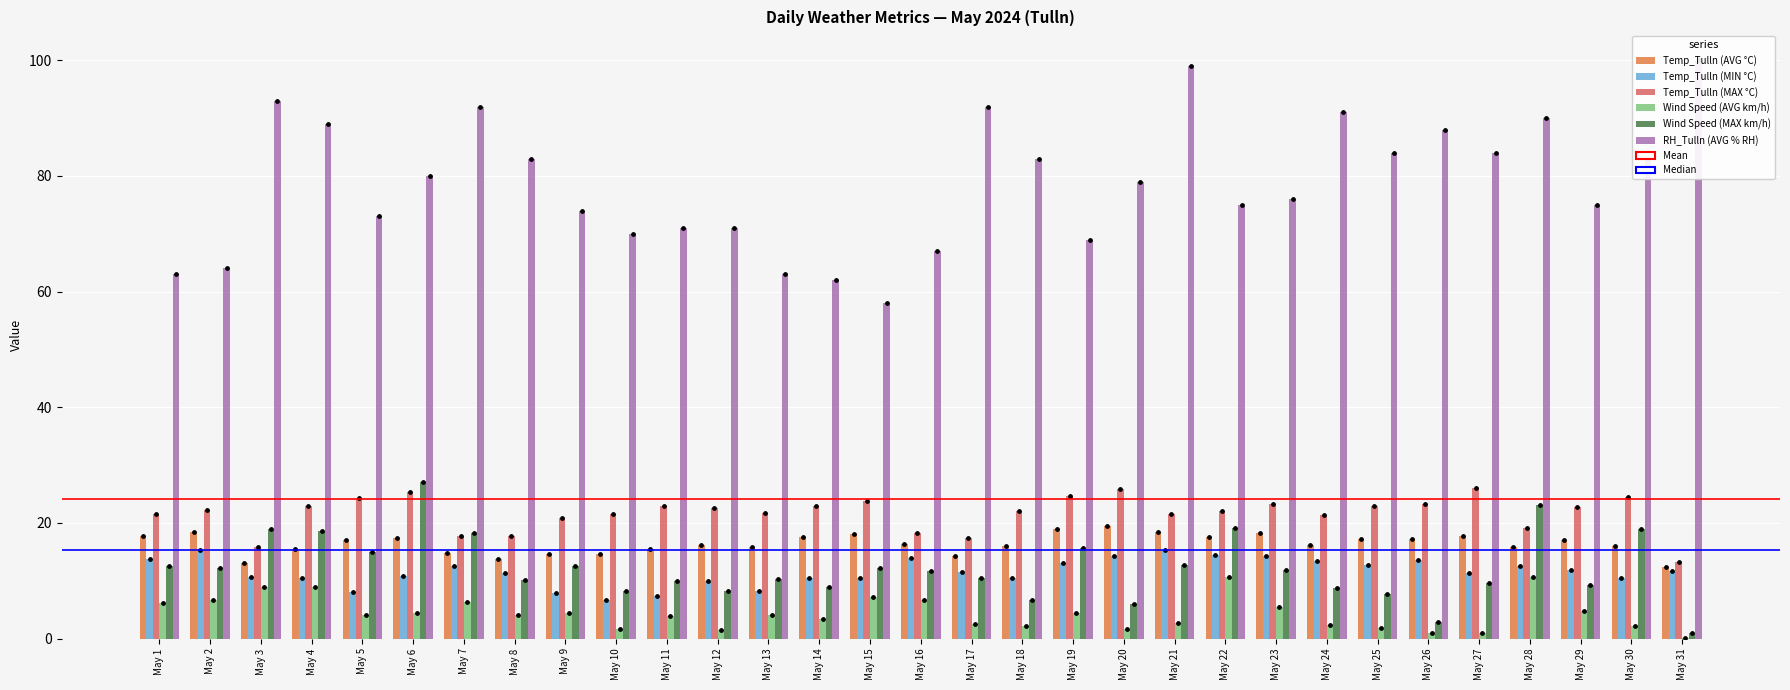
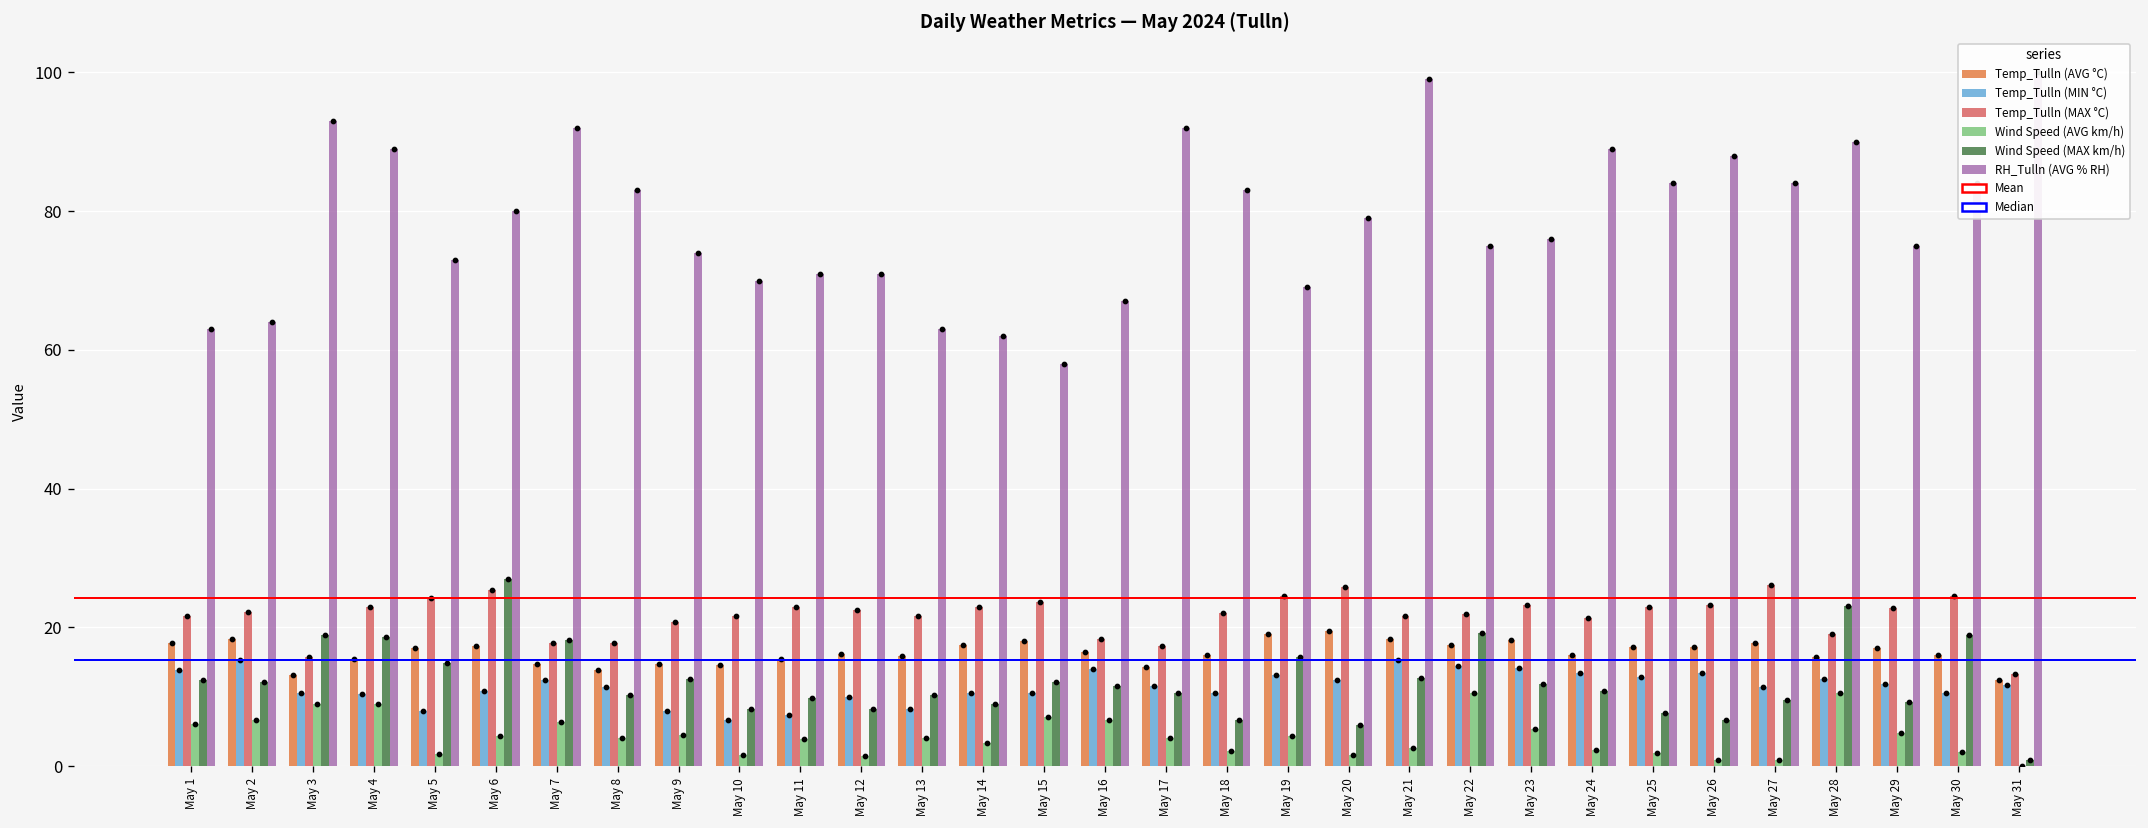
Wind Speed (AVG km/h), May 5: 4 -> 2
Wind Speed (AVG km/h), May 17: 3 -> 4
Temp_Tulln (MIN °C), May 20: 14 -> 12
Wind Speed (MAX km/h), May 24: 9 -> 11
RH_Tulln (AVG % RH), May 24: 91 -> 89
Wind Speed (MAX km/h), May 26: 3 -> 7
